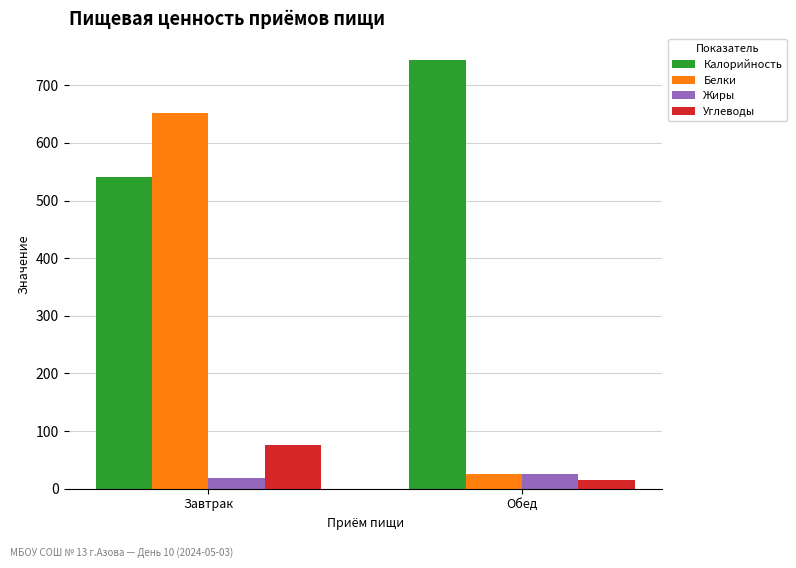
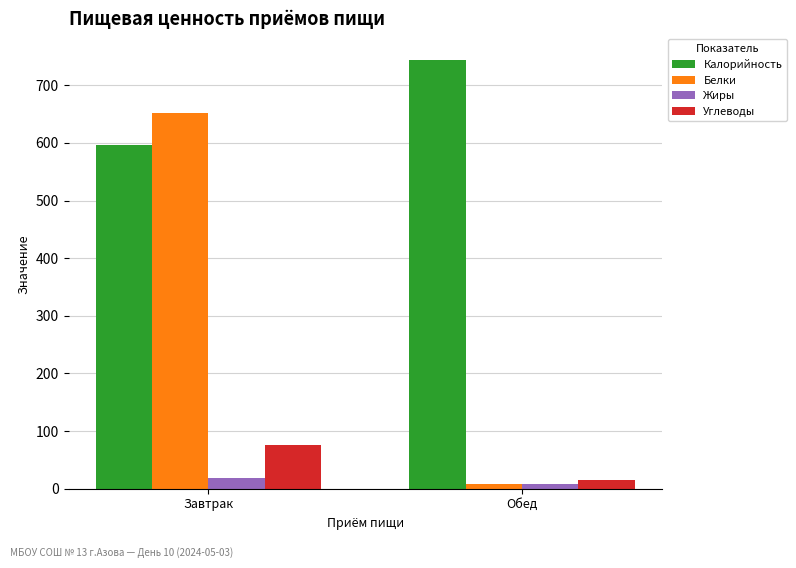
Калорийность, Завтрак: 540 -> 600
Белки, Обед: 20 -> 10
Жиры, Обед: 20 -> 10
